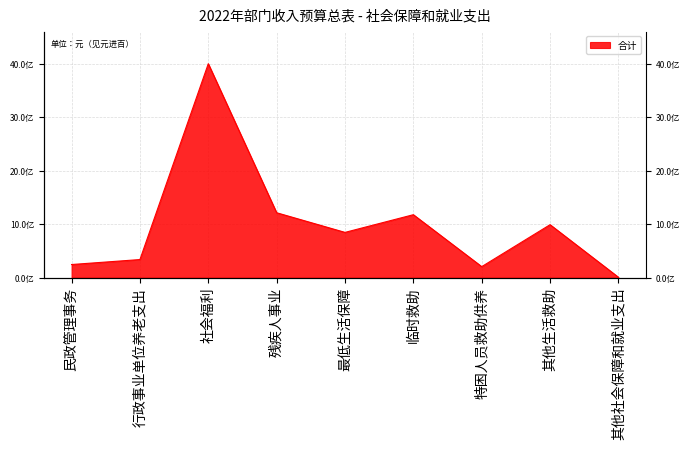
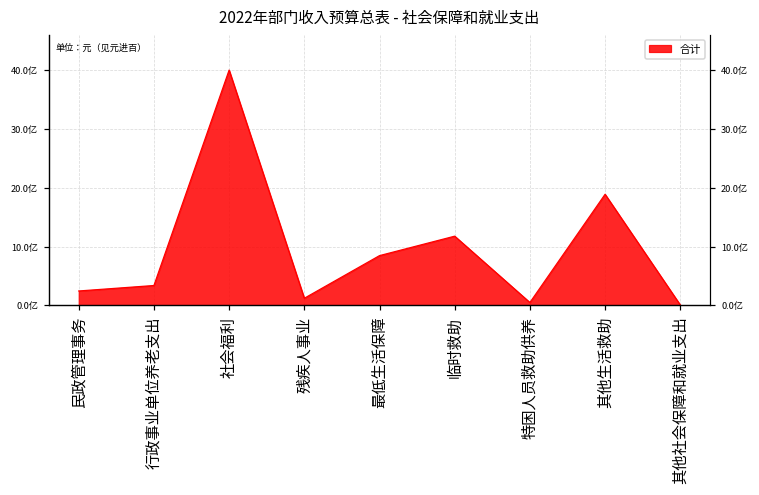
残疾人事业: 12亿 -> 1亿
特困人员救助供养: 2亿 -> 0亿
其他生活救助: 10亿 -> 19亿
